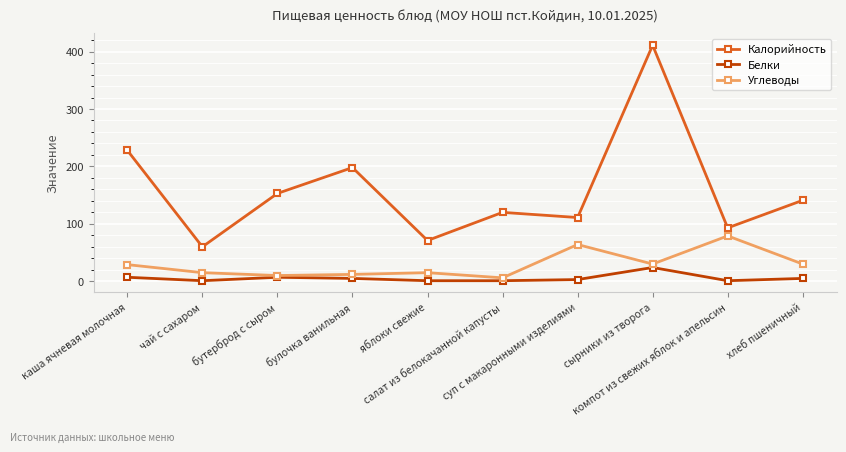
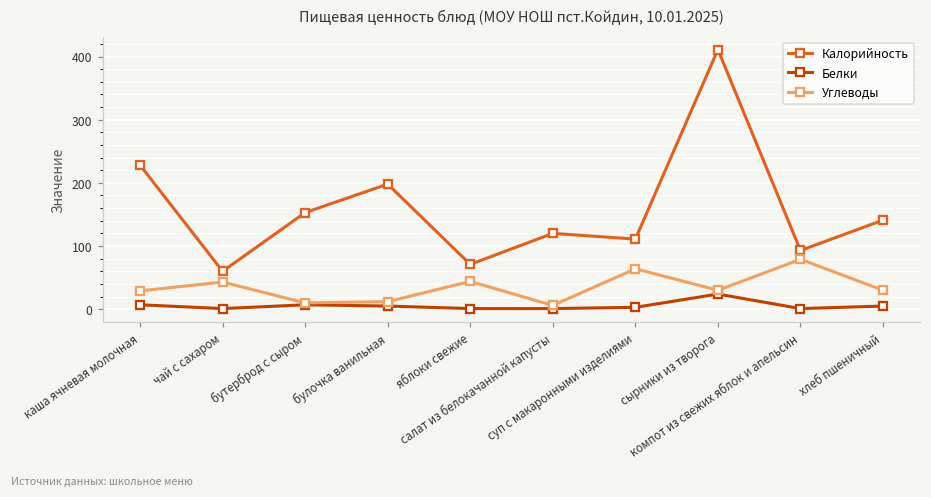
Углеводы, чай с сахаром: 20 -> 40
Углеводы, яблоки свежие: 20 -> 40
